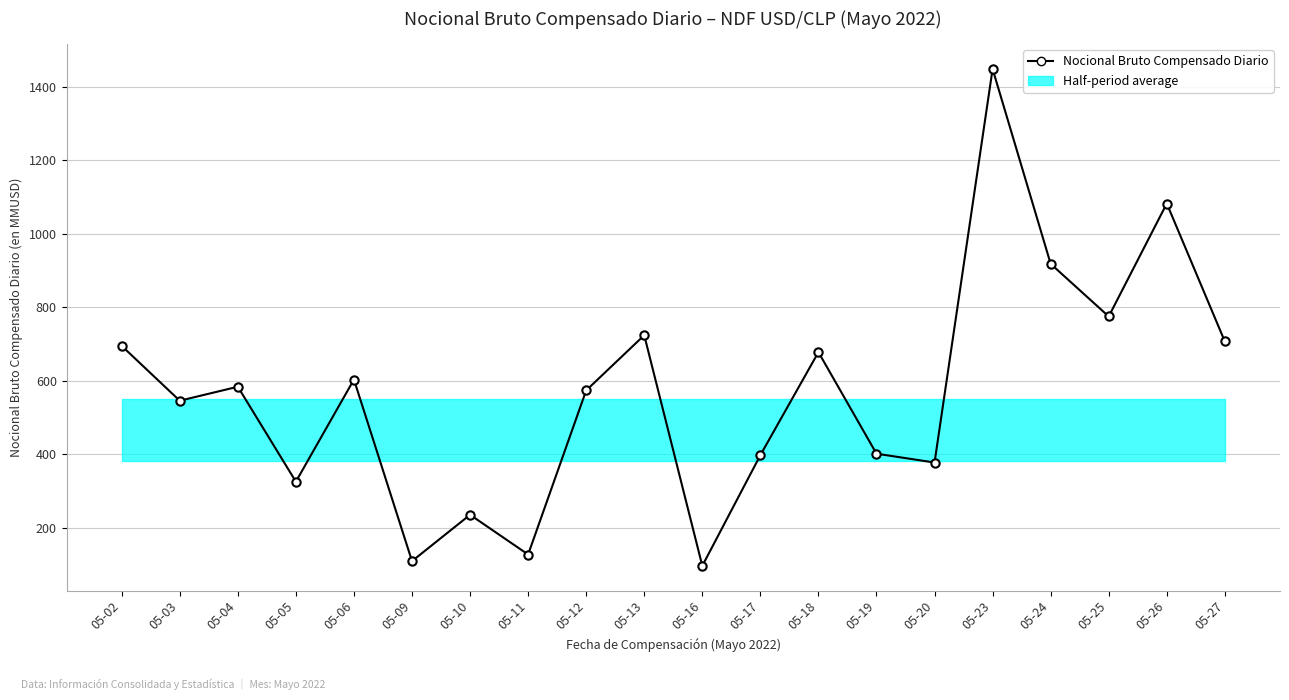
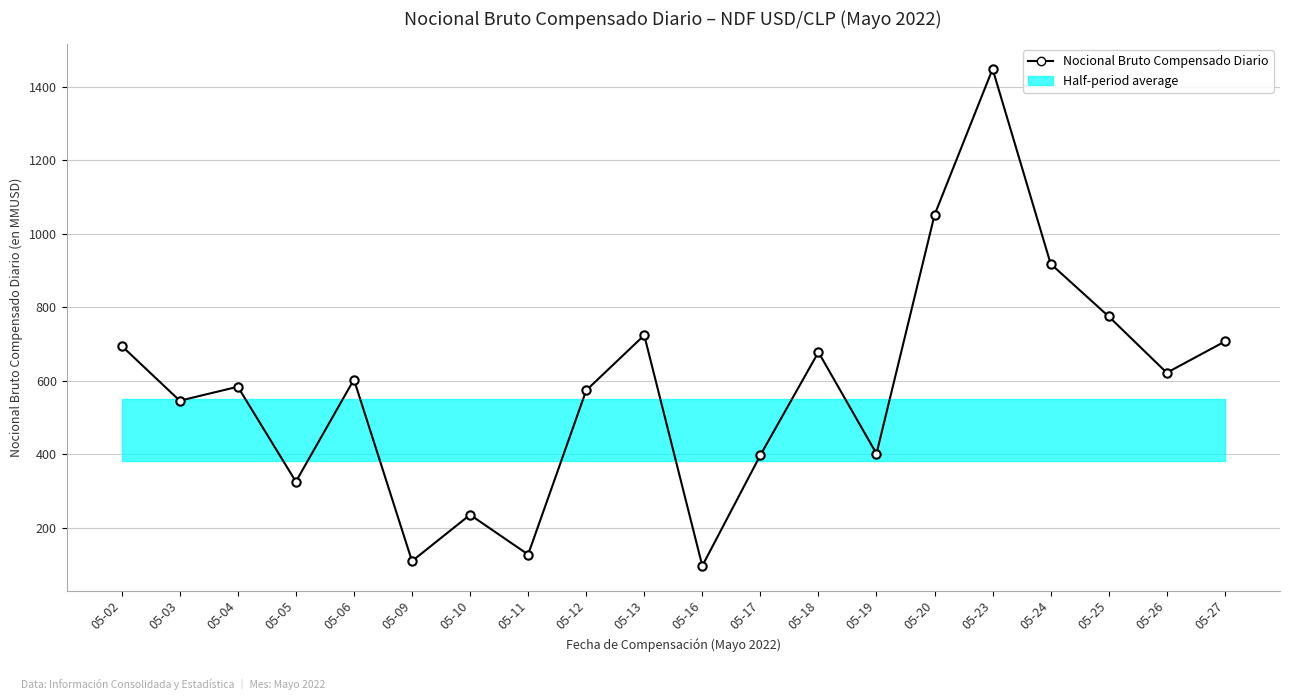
Nocional Bruto Compensado Diario, 05-20: 380 -> 1050
Nocional Bruto Compensado Diario, 05-26: 1080 -> 620
